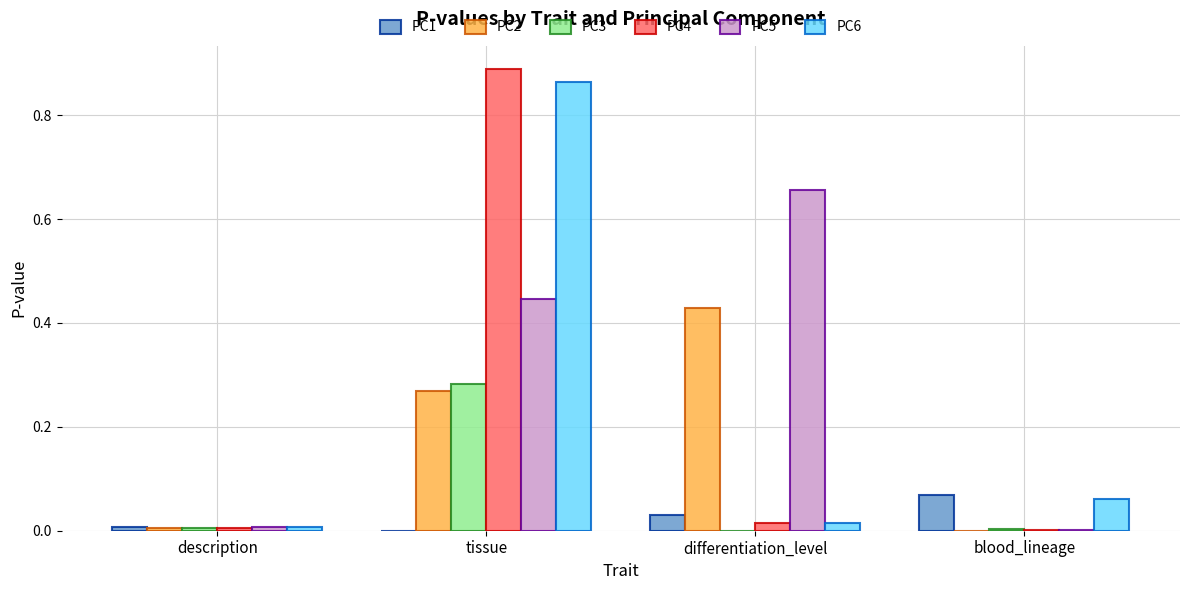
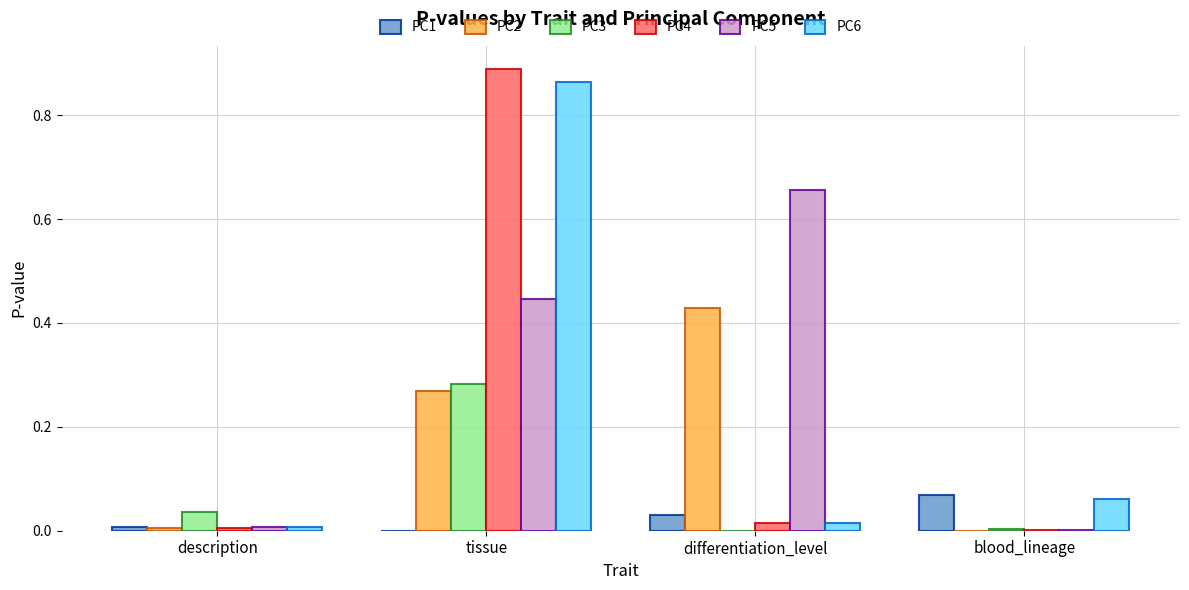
PC3, description: 0.01 -> 0.04
